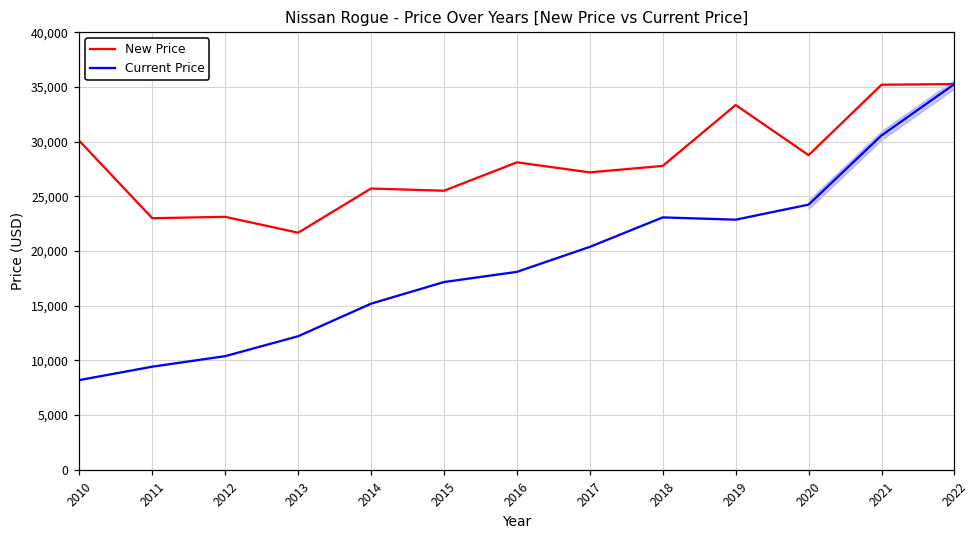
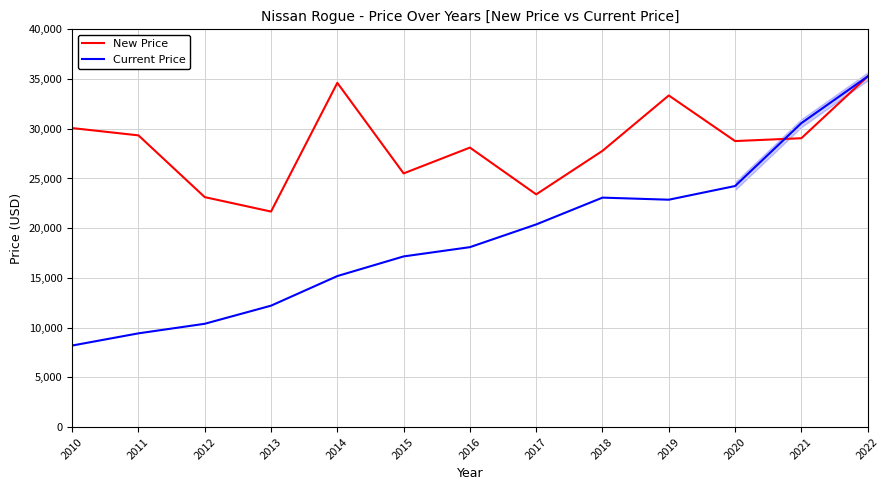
New Price, 2011: 23,000 -> 29,000
New Price, 2014: 26,000 -> 35,000
New Price, 2017: 27,000 -> 23,000
New Price, 2021: 35,000 -> 29,000
